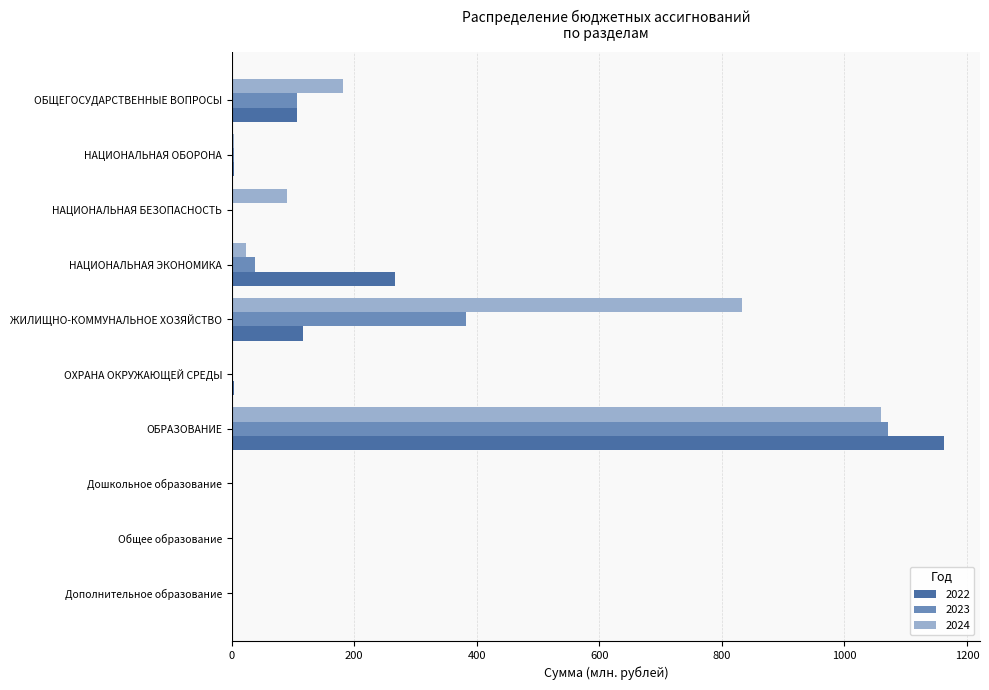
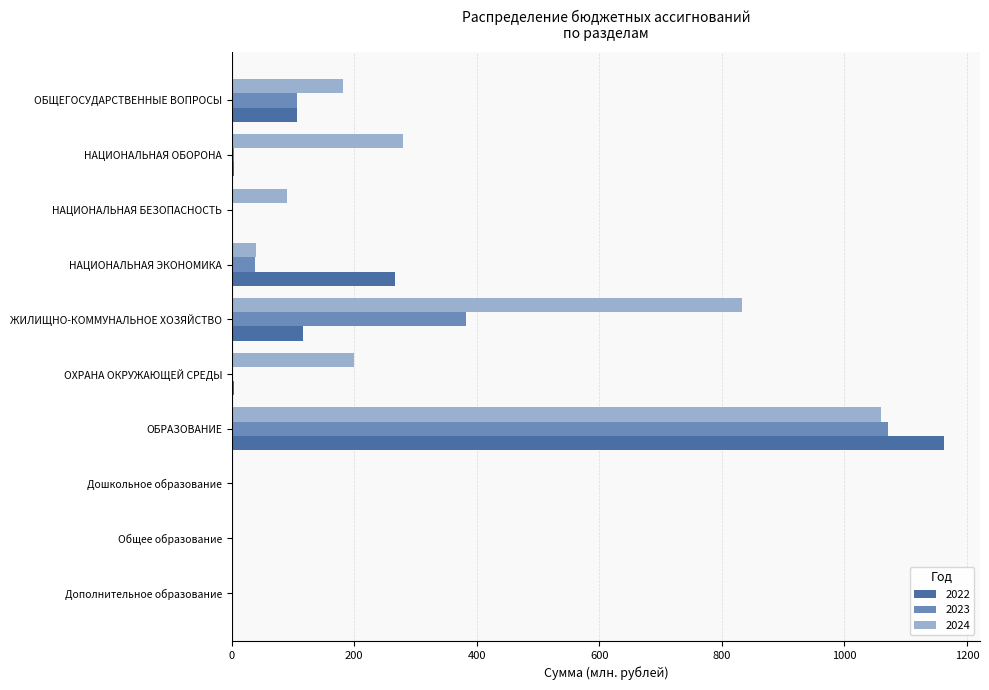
2024, НАЦИОНАЛЬНАЯ ОБОРОНА: 0 -> 280
2024, НАЦИОНАЛЬНАЯ ЭКОНОМИКА: 20 -> 40
2024, ОХРАНА ОКРУЖАЮЩЕЙ СРЕДЫ: 0 -> 200
